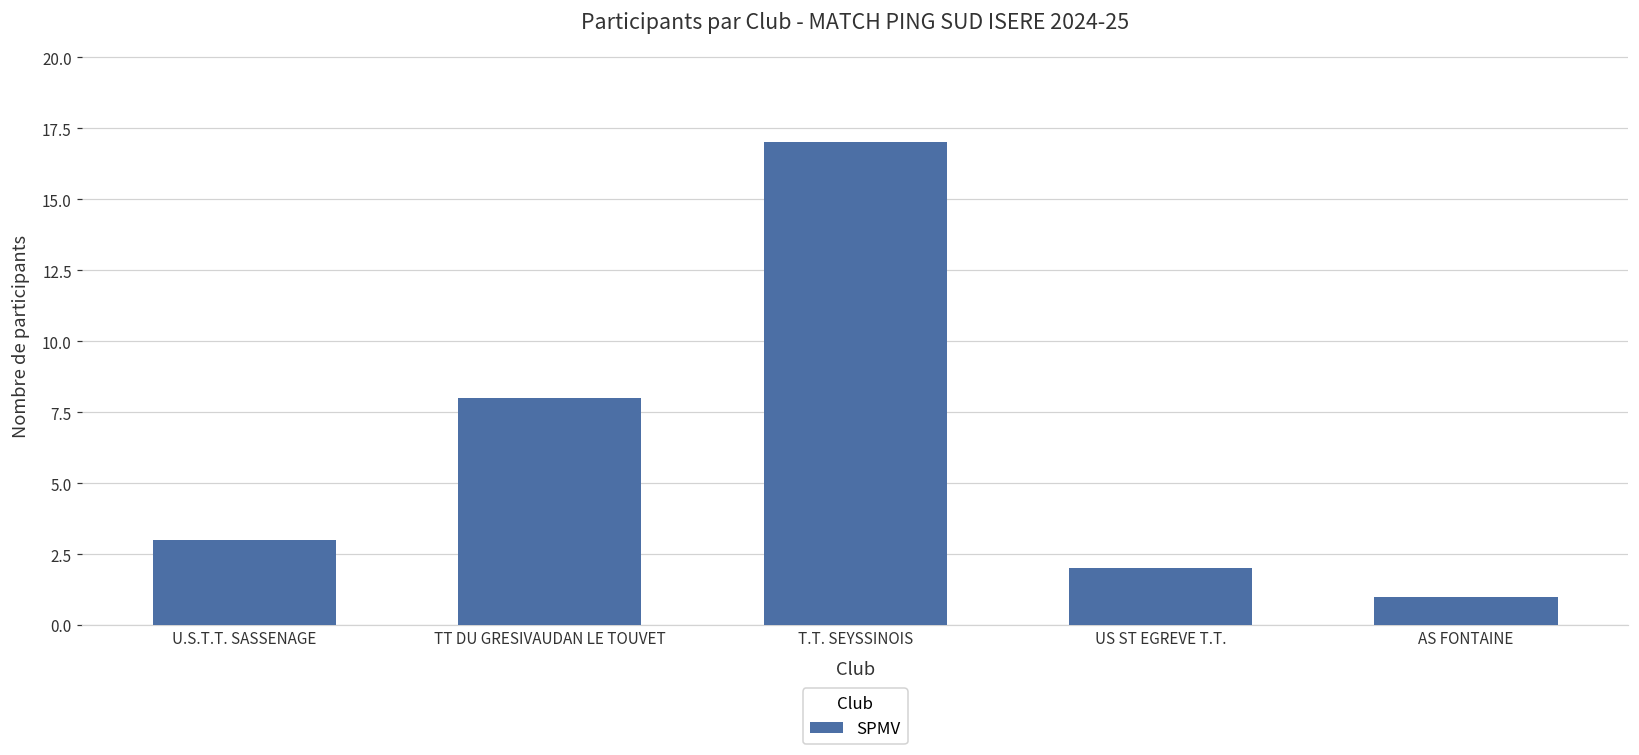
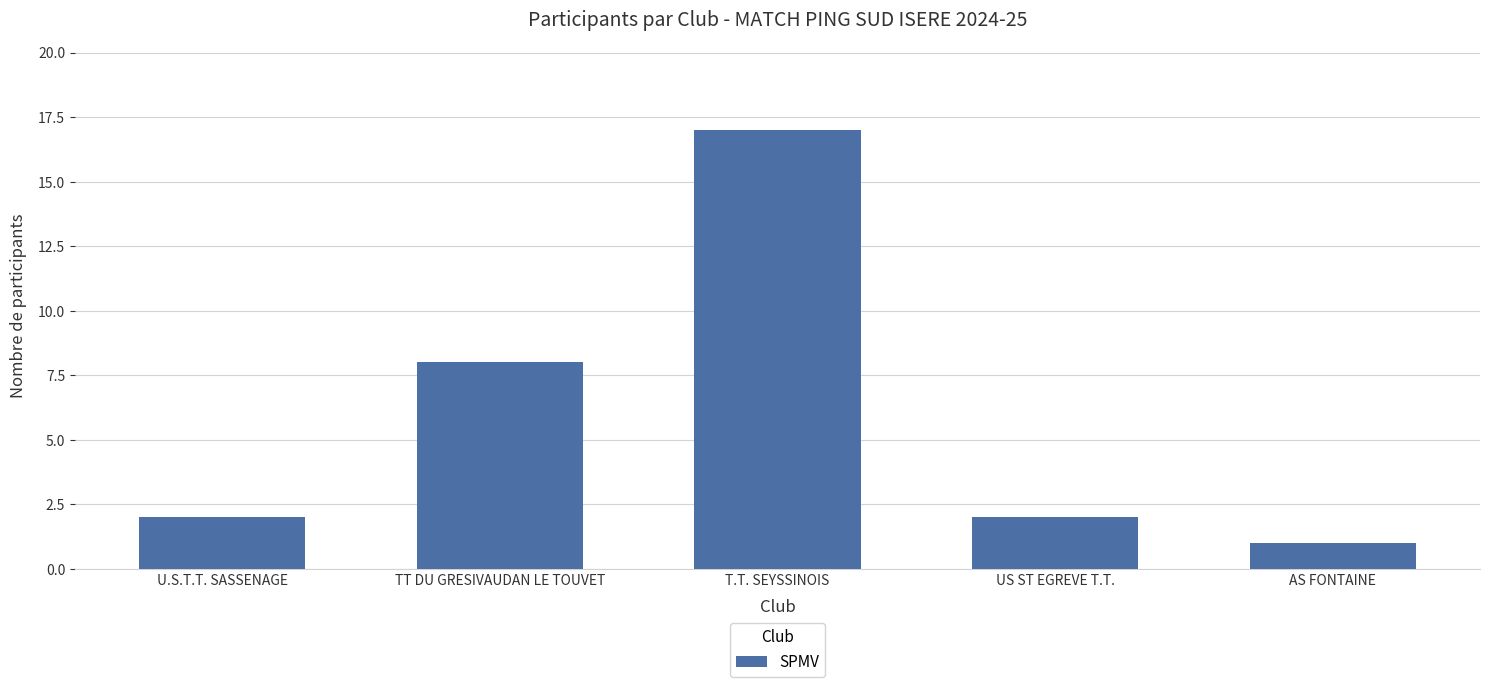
U.S.T.T. SASSENAGE: 3 -> 2
